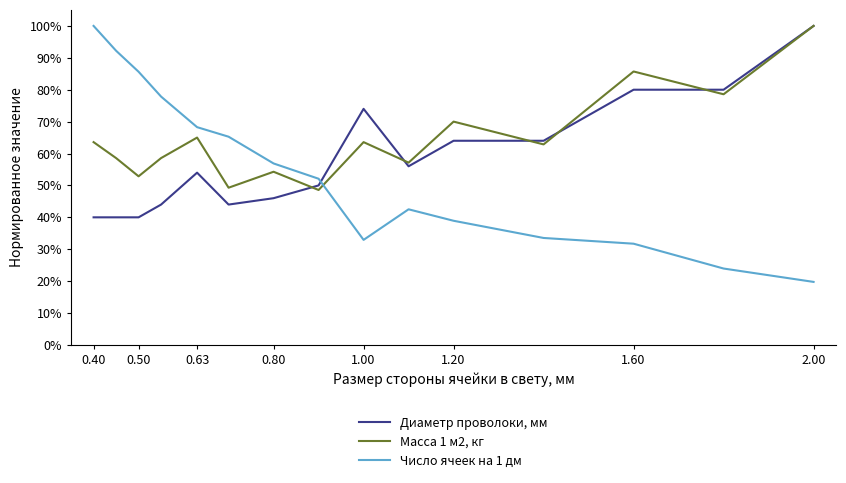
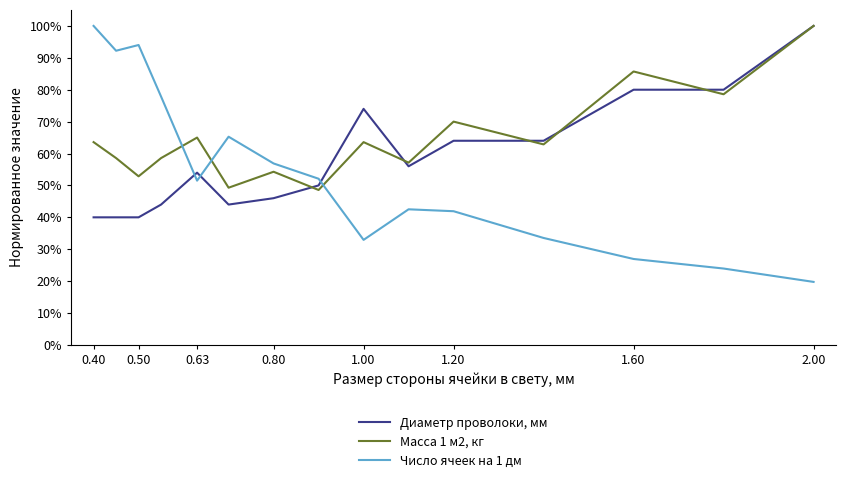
Число ячеек на 1 дм, 0.50: 86% -> 94%
Число ячеек на 1 дм, 0.63: 68% -> 51%
Число ячеек на 1 дм, 1.20: 39% -> 42%
Число ячеек на 1 дм, 1.60: 32% -> 27%
